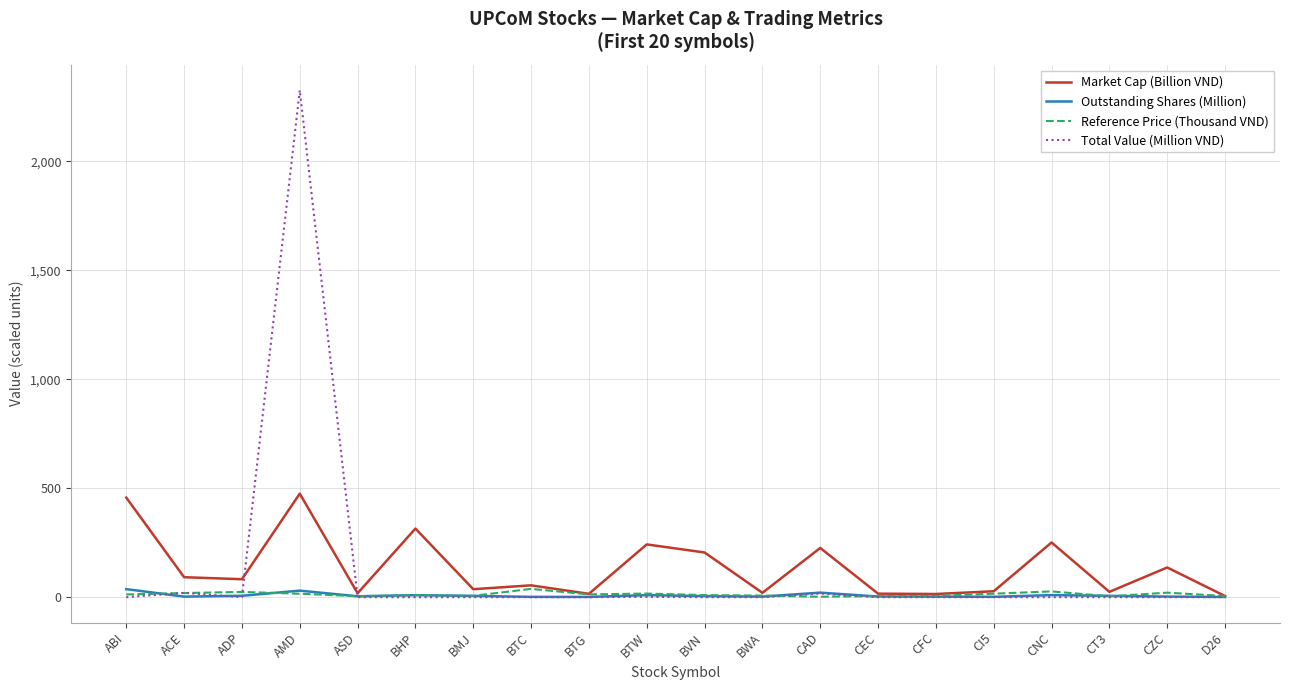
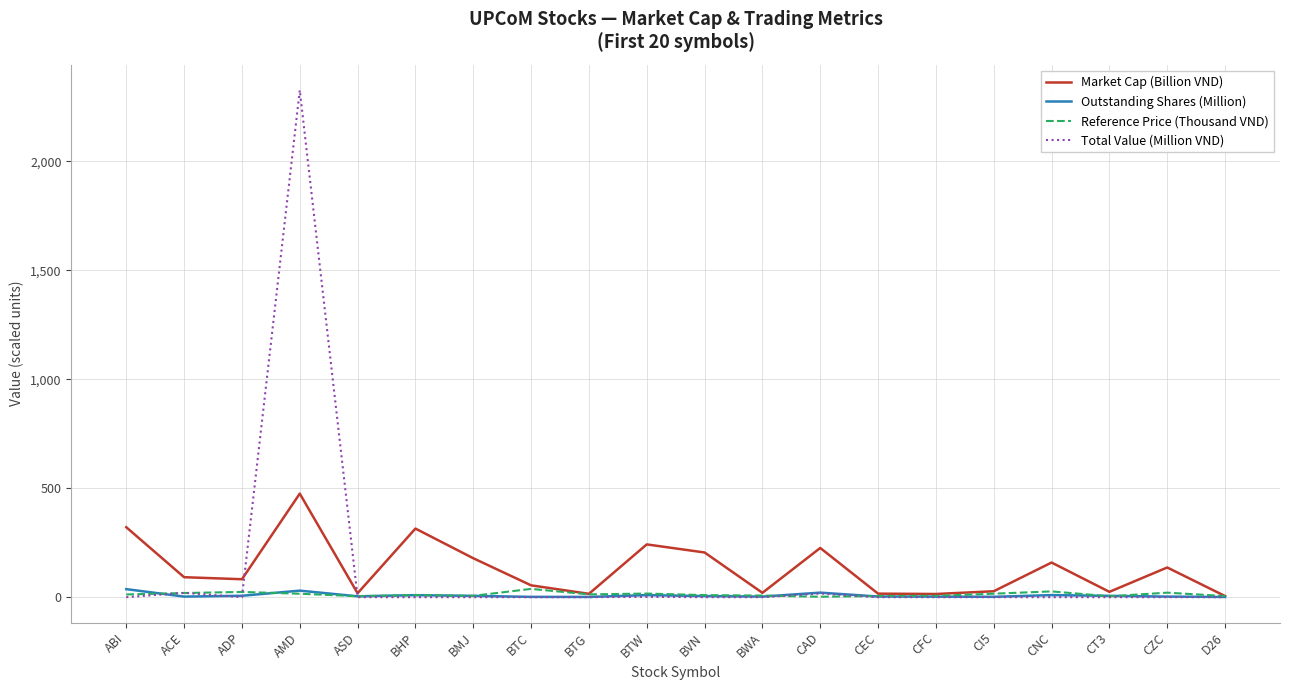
Market Cap (Billion VND), ABI: 460 -> 320
Market Cap (Billion VND), BMJ: 40 -> 180
Market Cap (Billion VND), CNC: 250 -> 160
